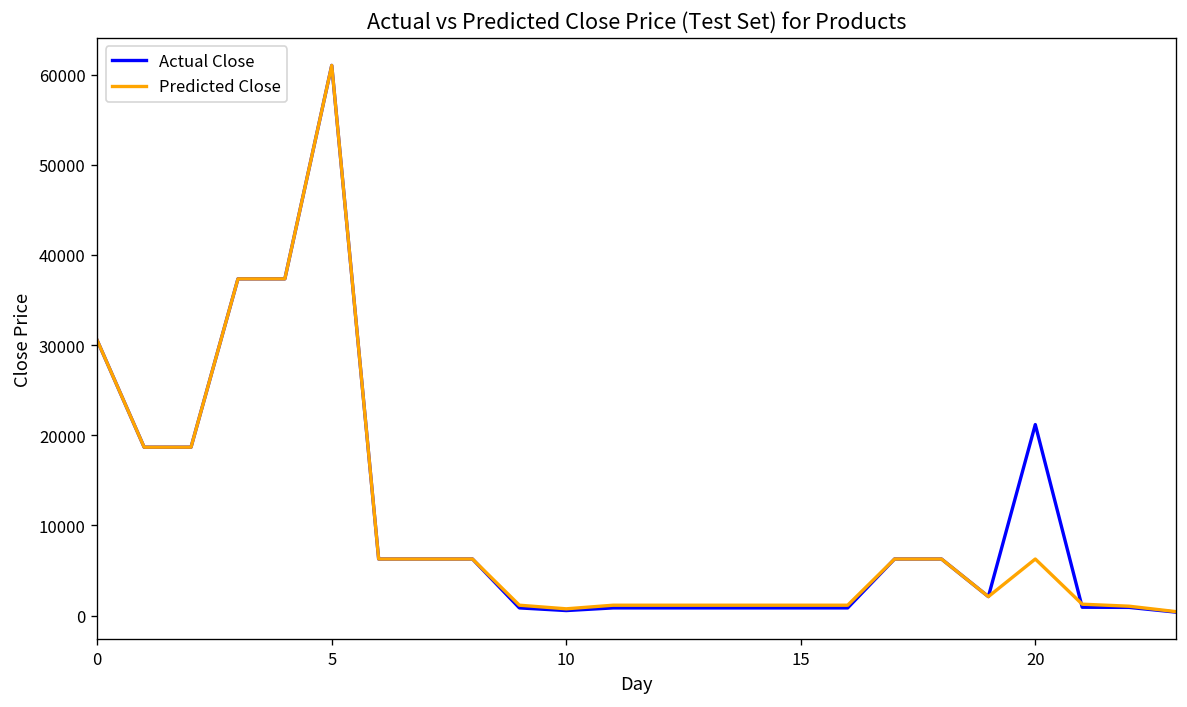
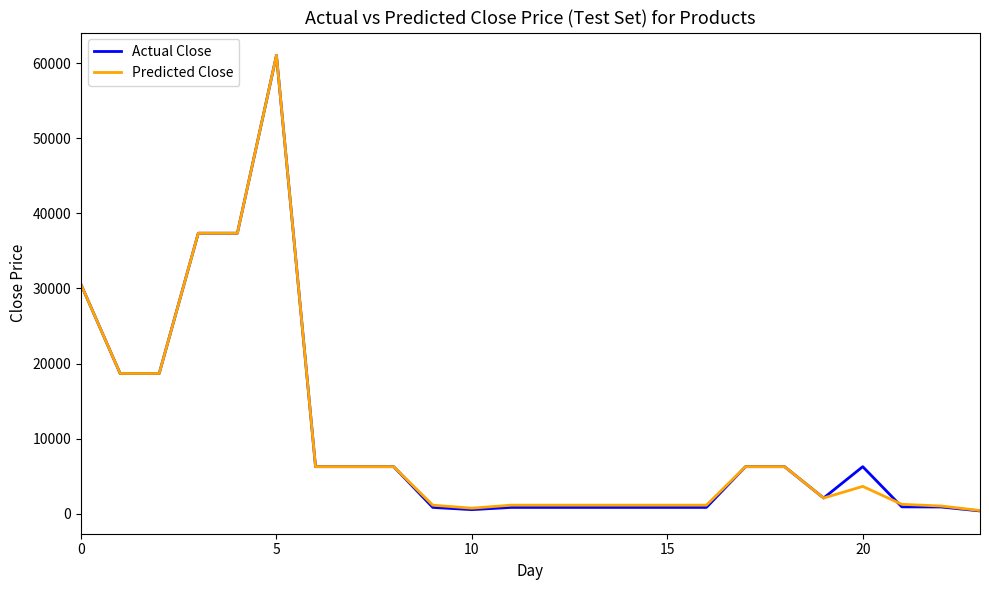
Actual Close, 20: 21000 -> 6000
Predicted Close, 20: 6000 -> 4000
